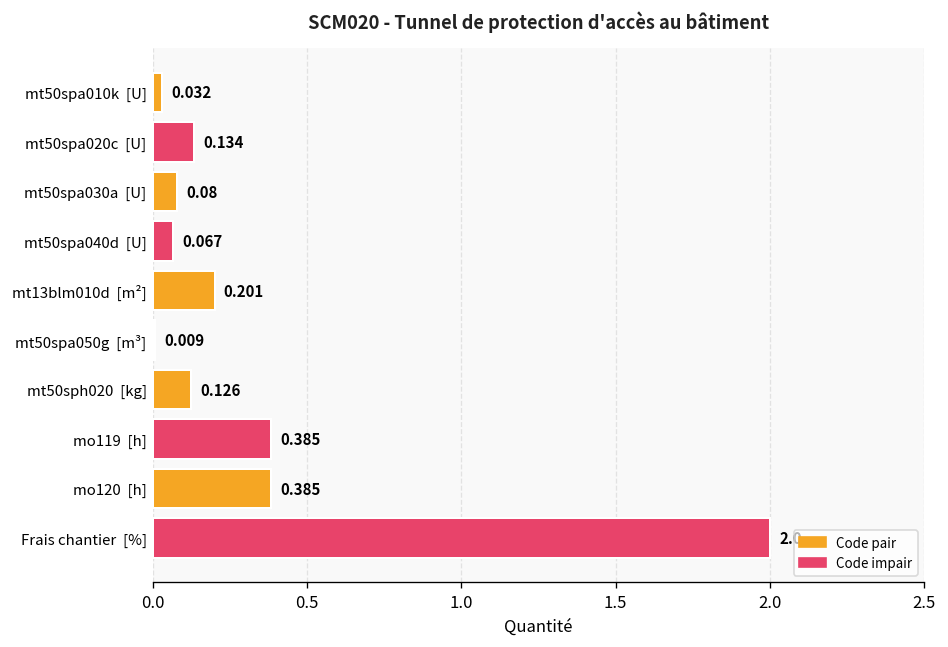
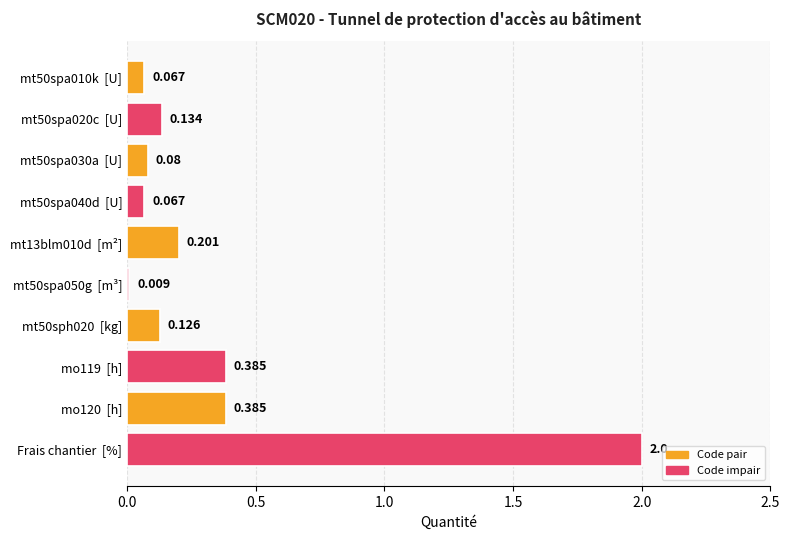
mt50spa010k [U]: 0.032 -> 0.067
